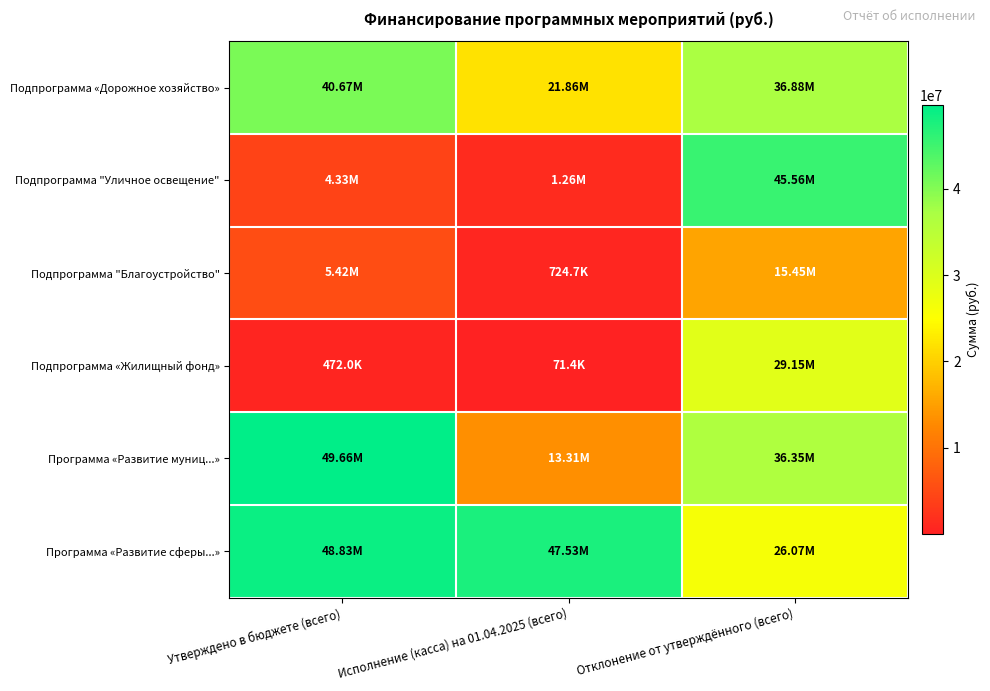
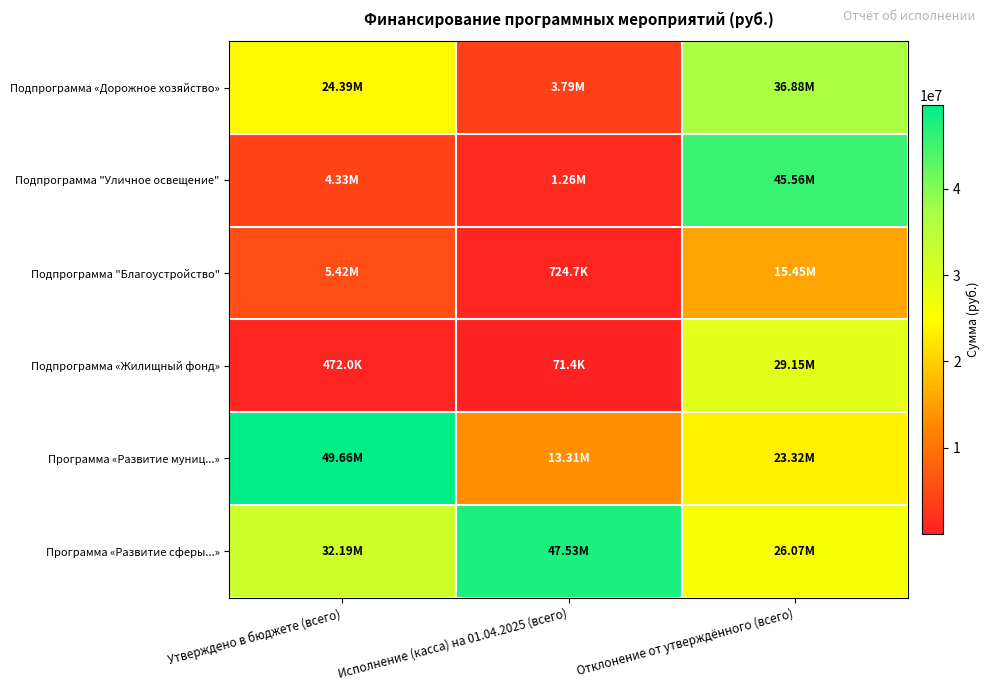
Подпрограмма «Дорожное хозяйство», Утверждено в бюджете (всего): 40.67M -> 24.39M
Подпрограмма «Дорожное хозяйство», Исполнение (касса) на 01.04.2025 (всего): 21.86M -> 3.79M
Программа «Развитие муниц...», Отклонение от утверждённого (всего): 36.35M -> 23.32M
Программа «Развитие сферы...», Утверждено в бюджете (всего): 48.83M -> 32.19M
